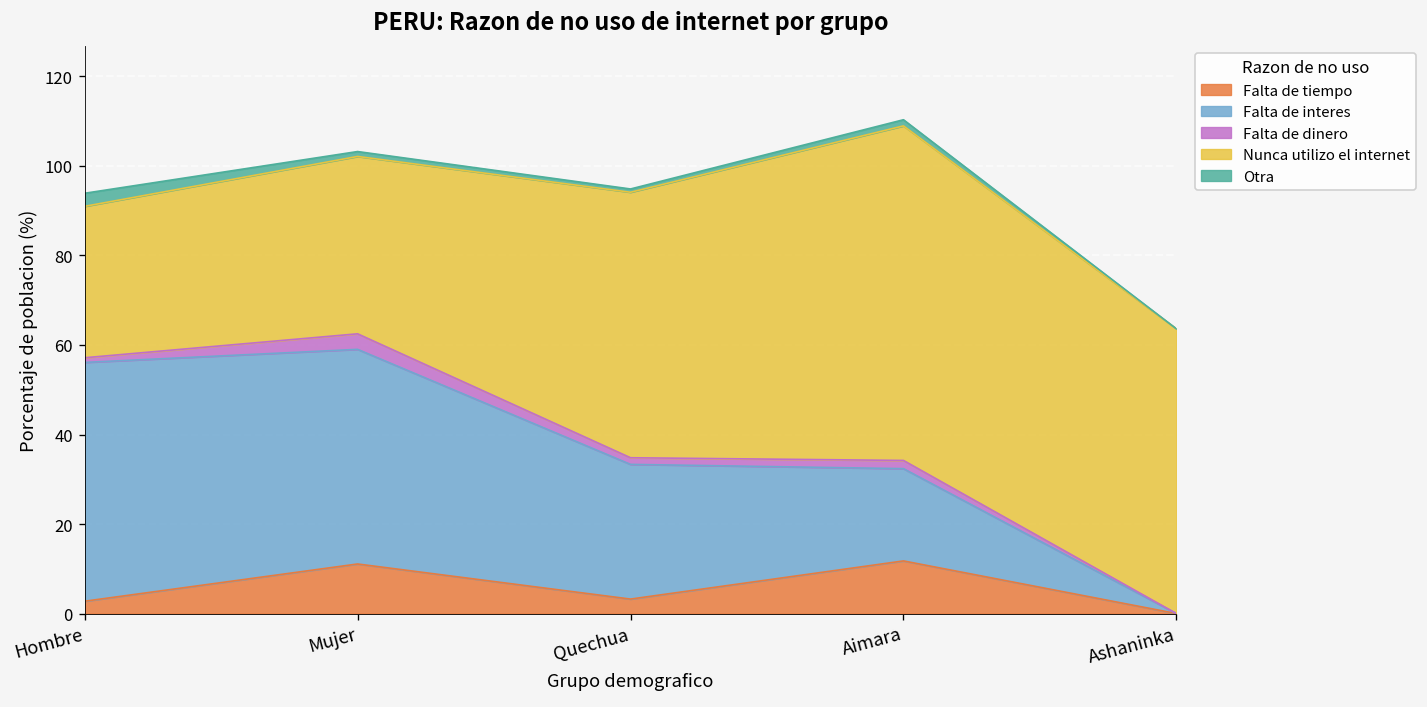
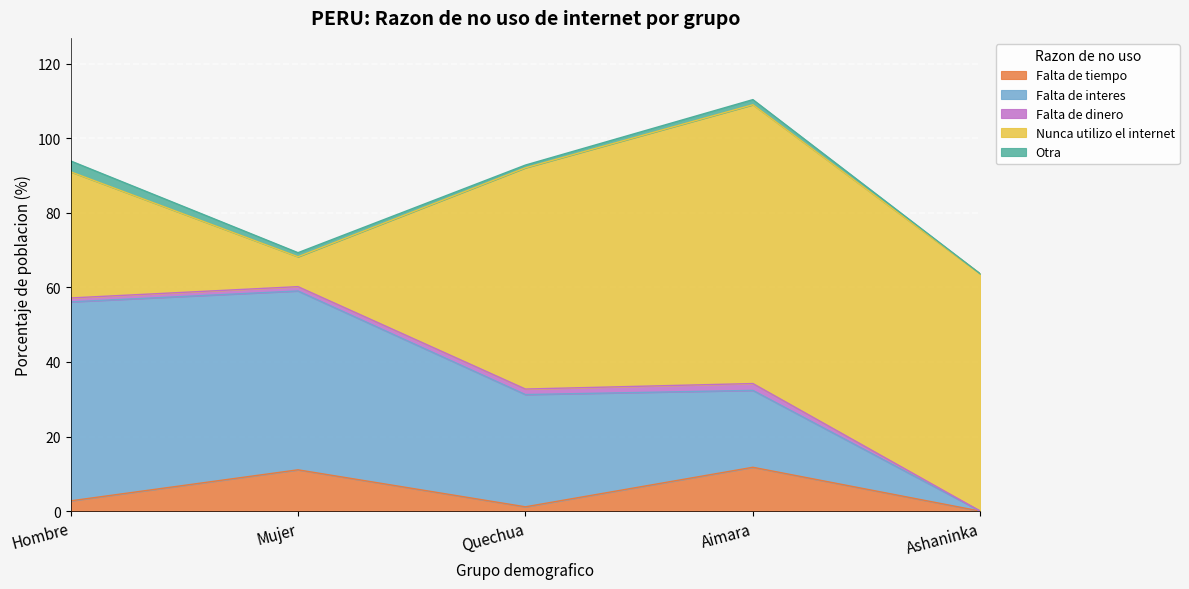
Falta de dinero, Mujer: 3 -> 1
Nunca utilizo el internet, Mujer: 40 -> 8
Falta de tiempo, Quechua: 3 -> 1
